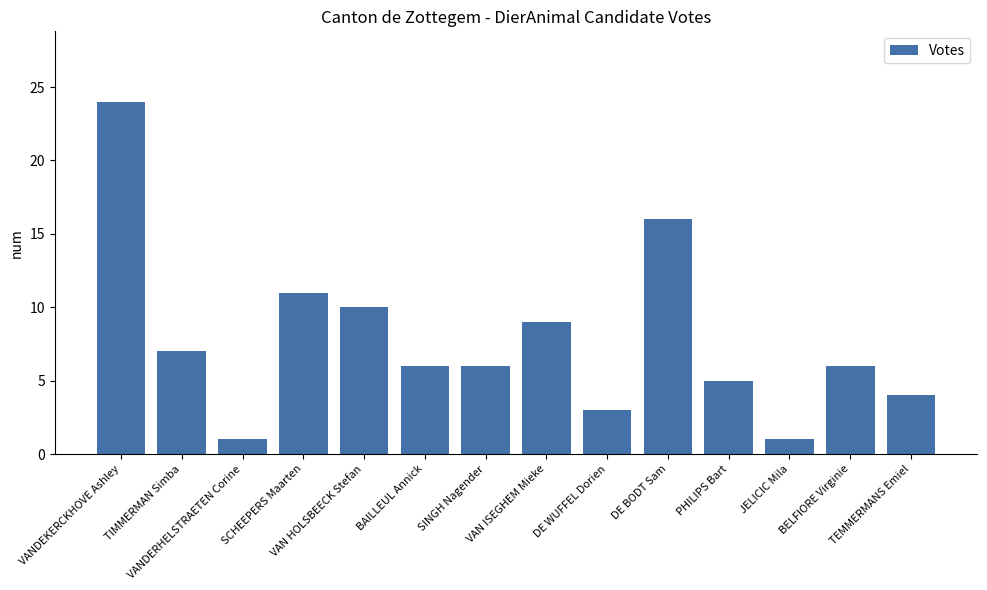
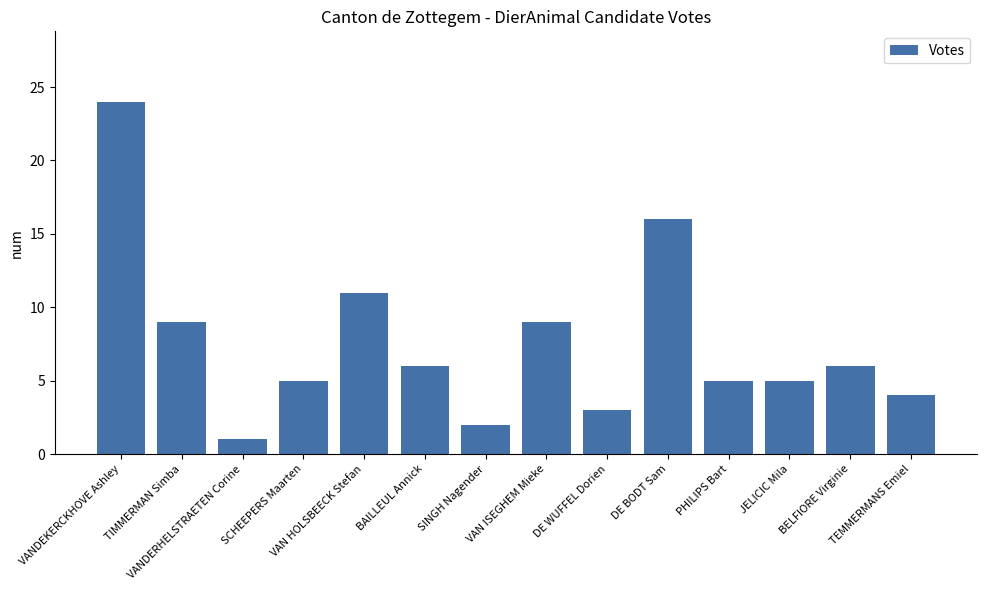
TIMMERMAN Simba: 7 -> 9
SCHEEPERS Maarten: 11 -> 5
VAN HOLSBEECK Stefan: 10 -> 11
SINGH Nagender: 6 -> 2
JELICIC Mila: 1 -> 5
